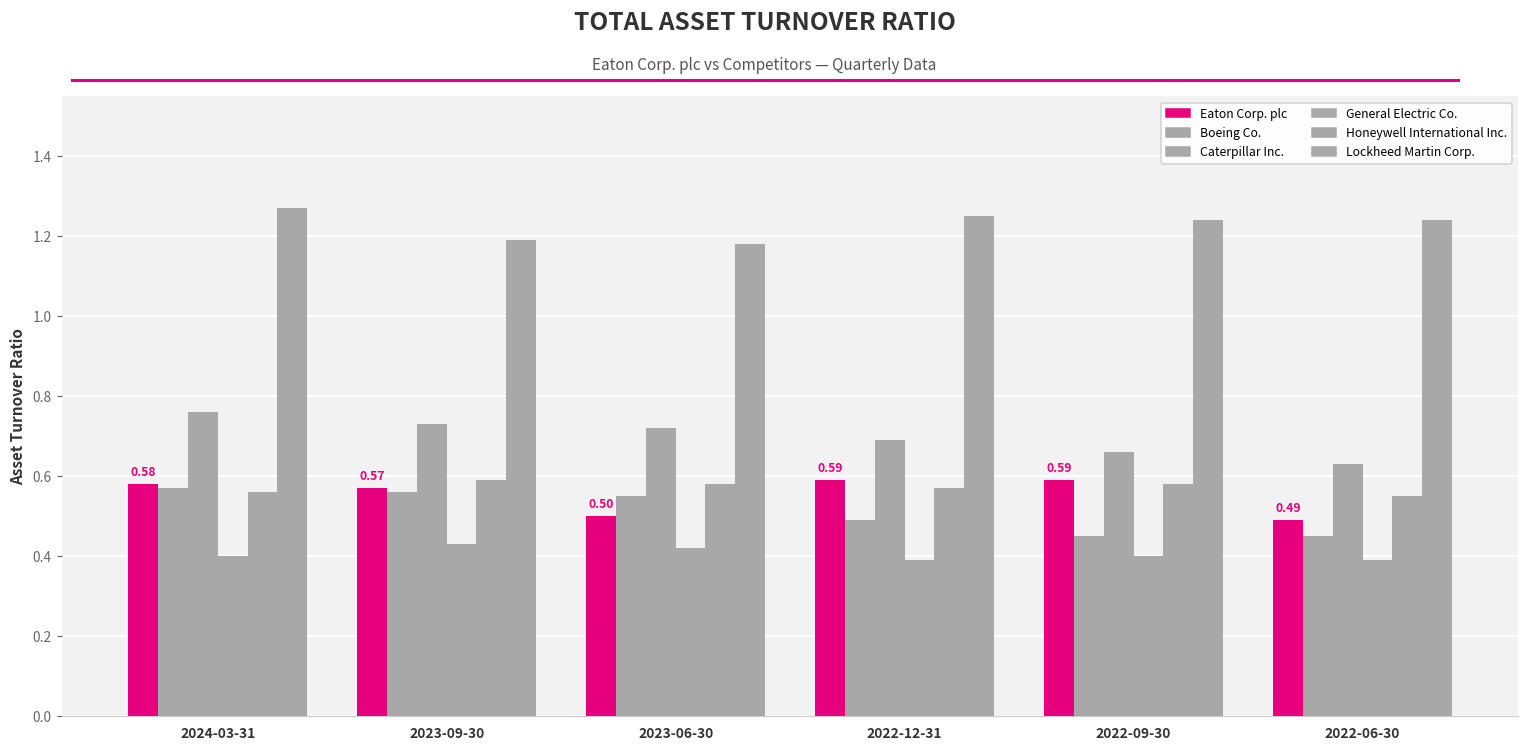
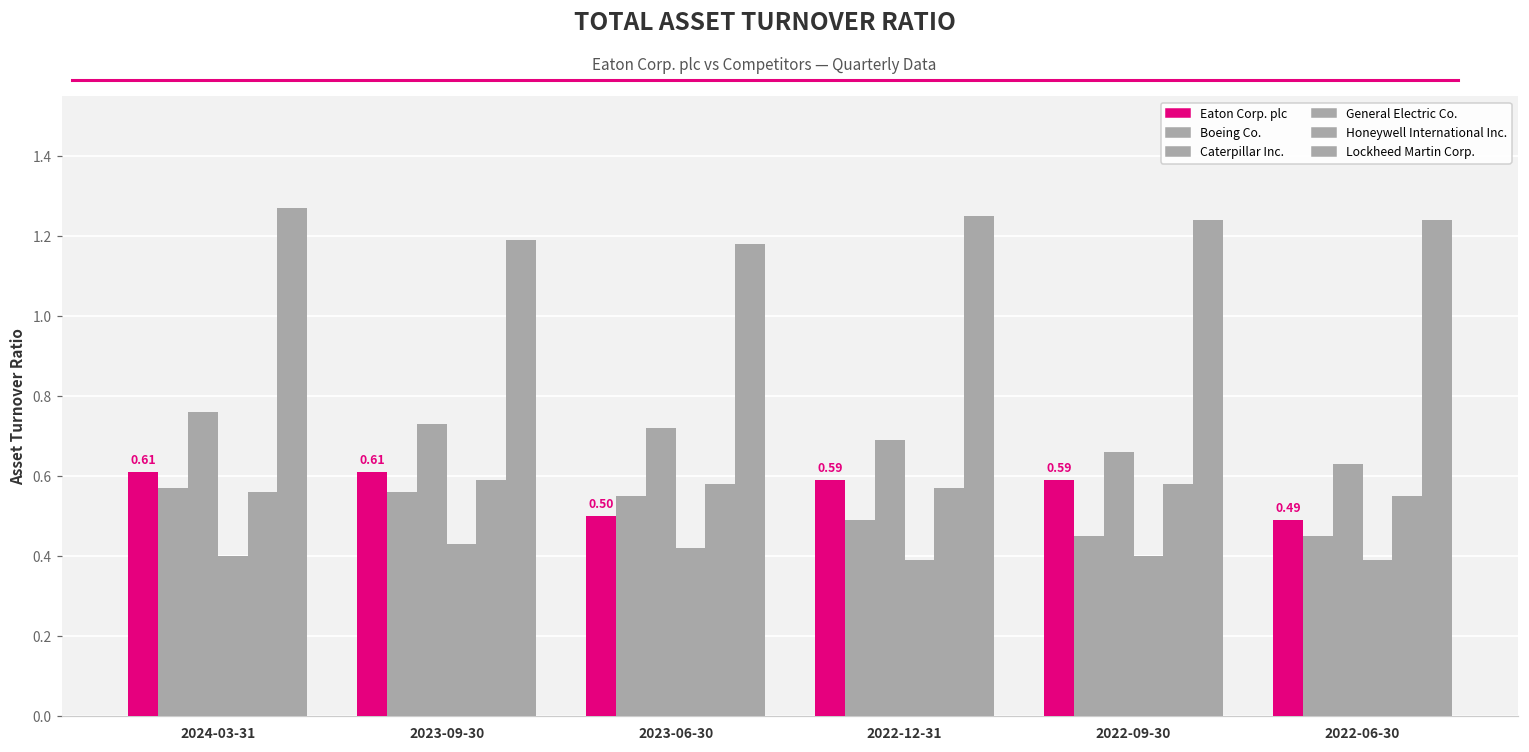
Eaton Corp. plc, 2024-03-31: 0.58 -> 0.61
Eaton Corp. plc, 2023-09-30: 0.57 -> 0.61
